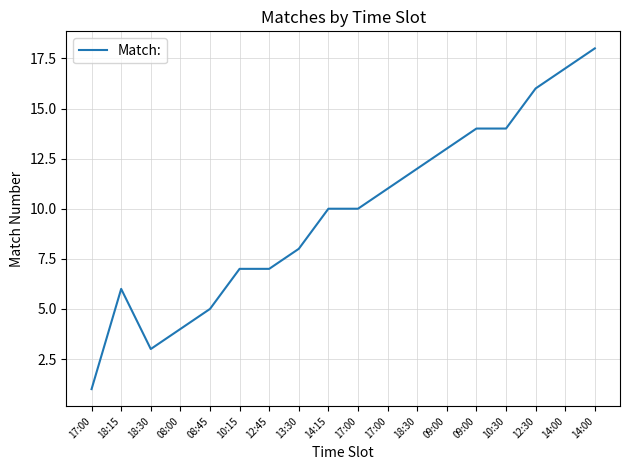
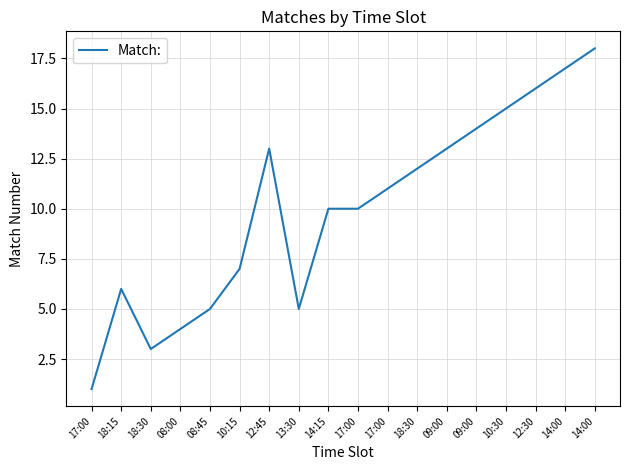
12:45: 7 -> 13
13:30: 8 -> 5
10:30: 14 -> 15
